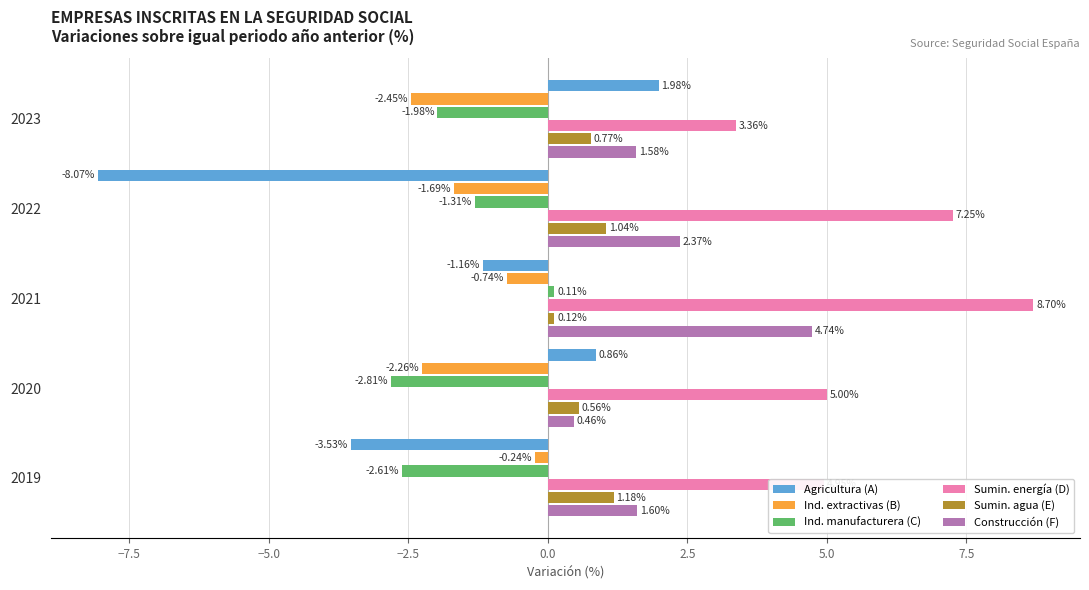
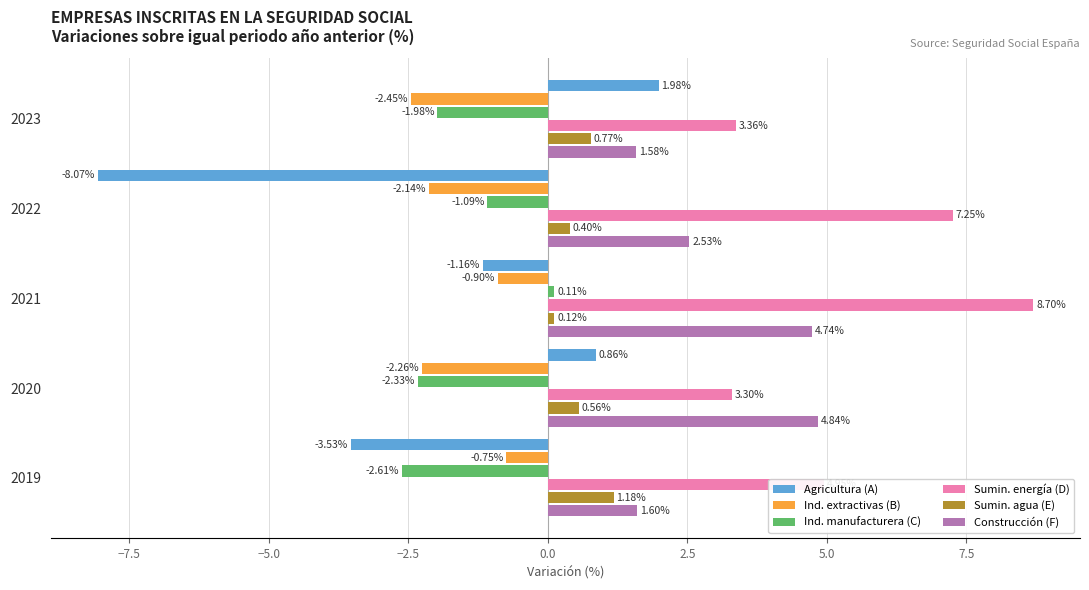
Ind. extractivas (B), 2022: -1.69% -> -2.14%
Ind. manufacturera (C), 2022: -1.31% -> -1.09%
Sumin. agua (E), 2022: 1.04% -> 0.40%
Construcción (F), 2022: 2.37% -> 2.53%
Ind. extractivas (B), 2021: -0.74% -> -0.90%
Ind. manufacturera (C), 2020: -2.81% -> -2.33%
Sumin. energía (D), 2020: 5.00% -> 3.30%
Construcción (F), 2020: 0.46% -> 4.84%
Ind. extractivas (B), 2019: -0.24% -> -0.75%
